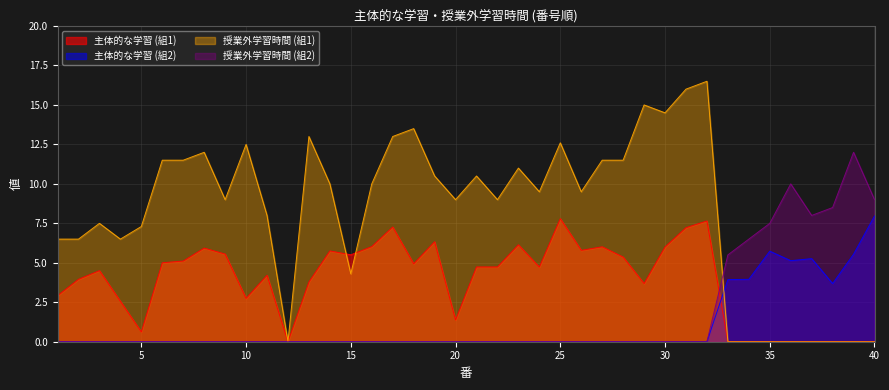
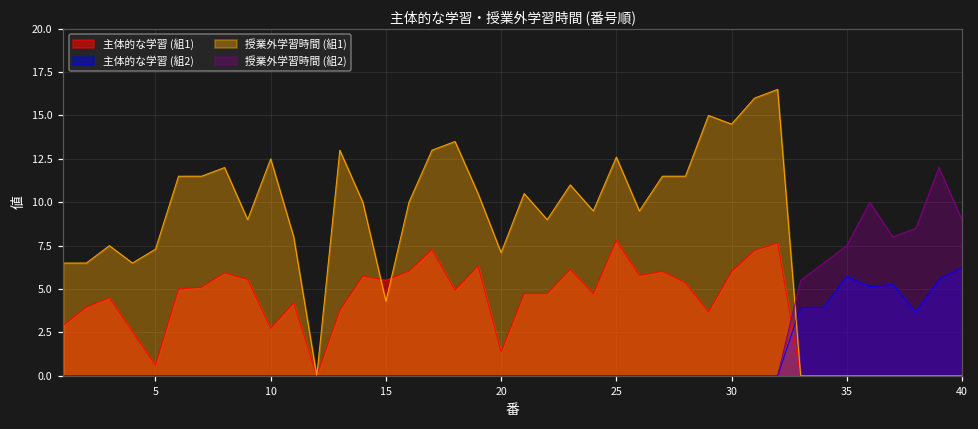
授業外学習時間 (組1), 20: 9.0 -> 7.1
主体的な学習 (組2), 40: 8.0 -> 6.3
